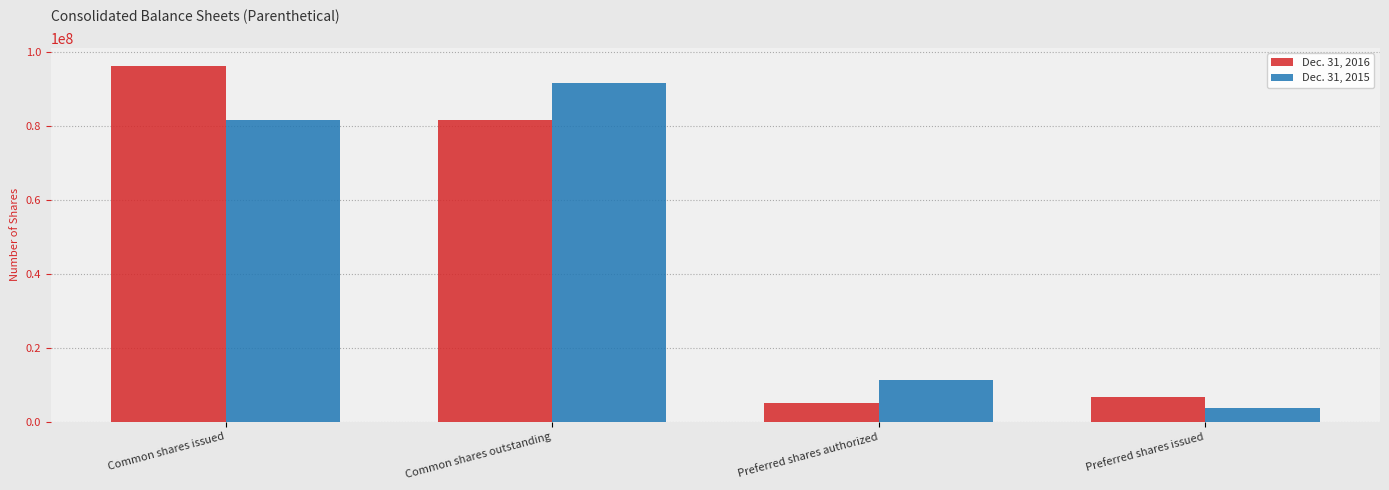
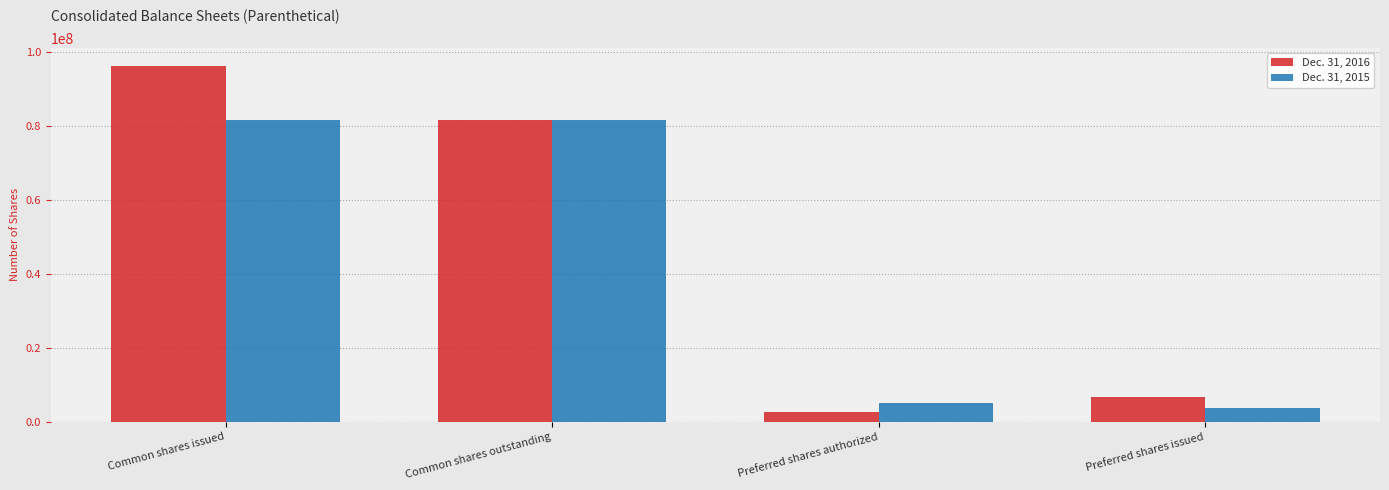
Dec. 31, 2015, Common shares outstanding: 92000000 -> 82000000
Dec. 31, 2016, Preferred shares authorized: 5000000 -> 3000000
Dec. 31, 2015, Preferred shares authorized: 11000000 -> 5000000
